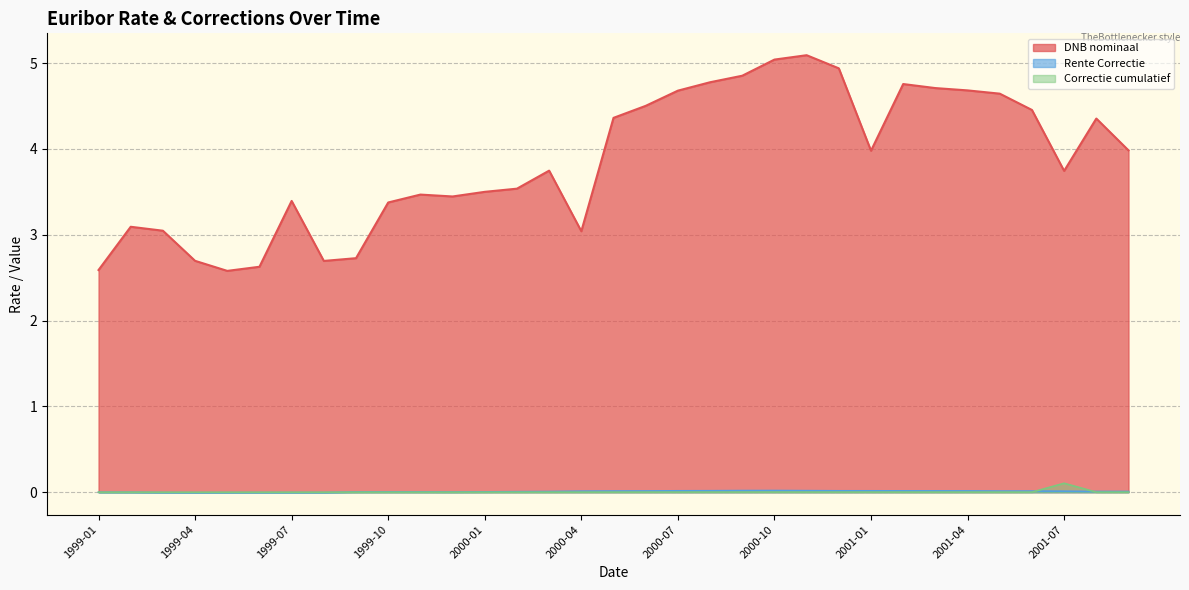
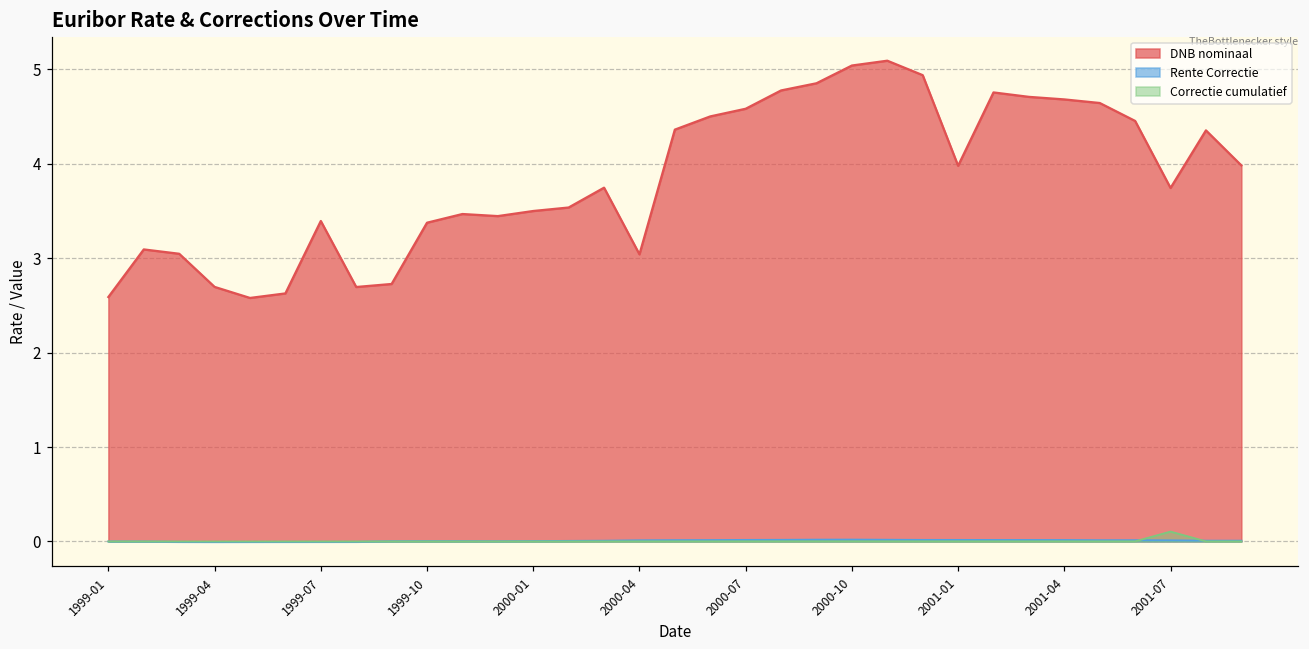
DNB nominaal, 2000-07: 4.7 -> 4.6
